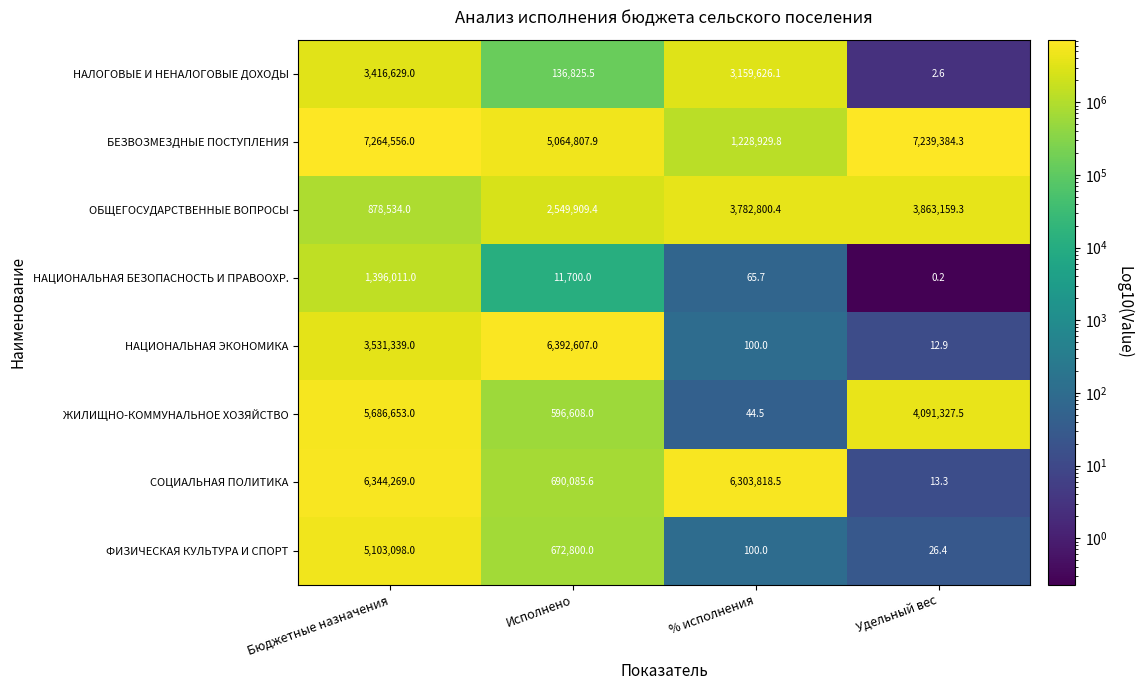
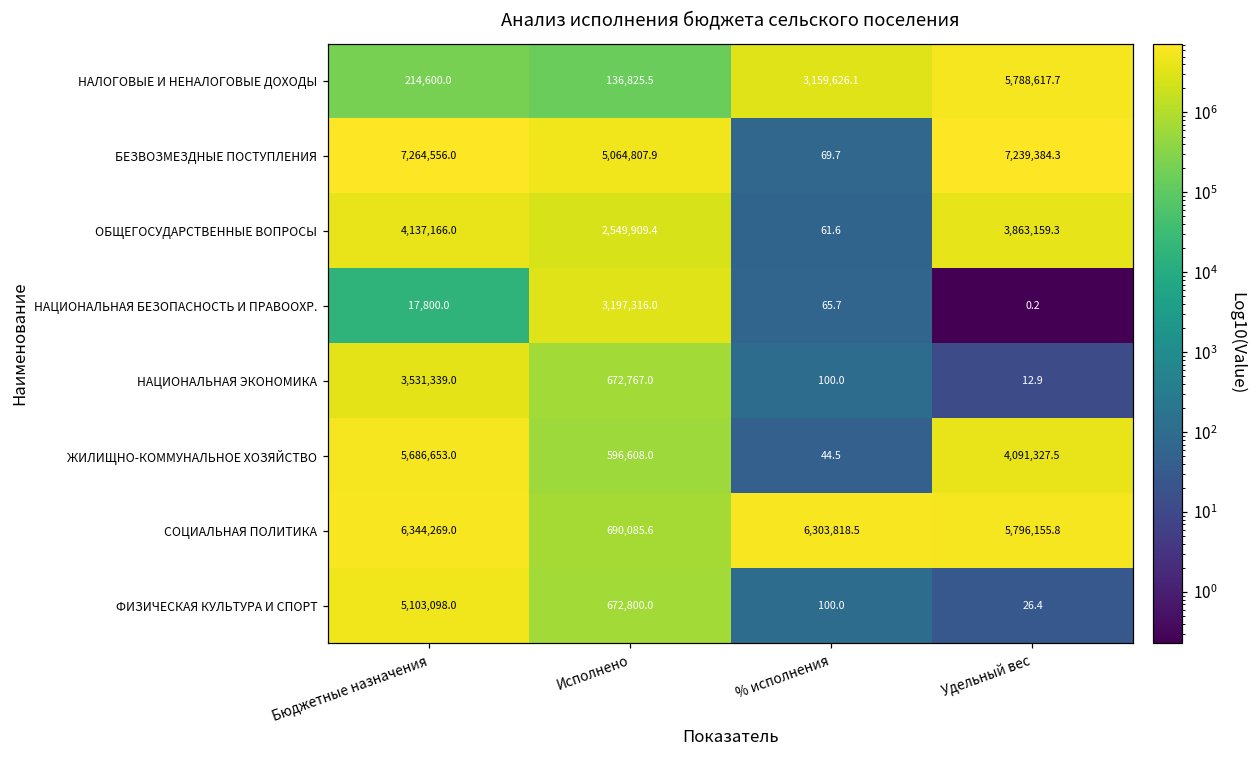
НАЛОГОВЫЕ И НЕНАЛОГОВЫЕ ДОХОДЫ, Бюджетные назначения: 3,416,629.0 -> 214,600.0
НАЛОГОВЫЕ И НЕНАЛОГОВЫЕ ДОХОДЫ, Удельный вес: 2.6 -> 5,788,617.7
БЕЗВОЗМЕЗДНЫЕ ПОСТУПЛЕНИЯ, % исполнения: 1,228,929.8 -> 69.7
ОБЩЕГОСУДАРСТВЕННЫЕ ВОПРОСЫ, Бюджетные назначения: 878,534.0 -> 4,137,166.0
ОБЩЕГОСУДАРСТВЕННЫЕ ВОПРОСЫ, % исполнения: 3,782,800.4 -> 61.6
НАЦИОНАЛЬНАЯ БЕЗОПАСНОСТЬ И ПРАВООХР., Бюджетные назначения: 1,396,011.0 -> 17,800.0
НАЦИОНАЛЬНАЯ БЕЗОПАСНОСТЬ И ПРАВООХР., Исполнено: 11,700.0 -> 3,197,316.0
НАЦИОНАЛЬНАЯ ЭКОНОМИКА, Исполнено: 6,392,607.0 -> 672,767.0
СОЦИАЛЬНАЯ ПОЛИТИКА, Удельный вес: 13.3 -> 5,796,155.8
